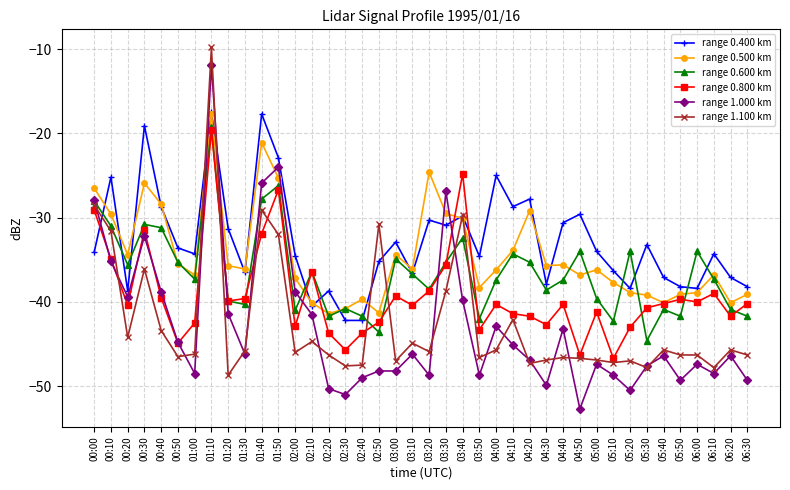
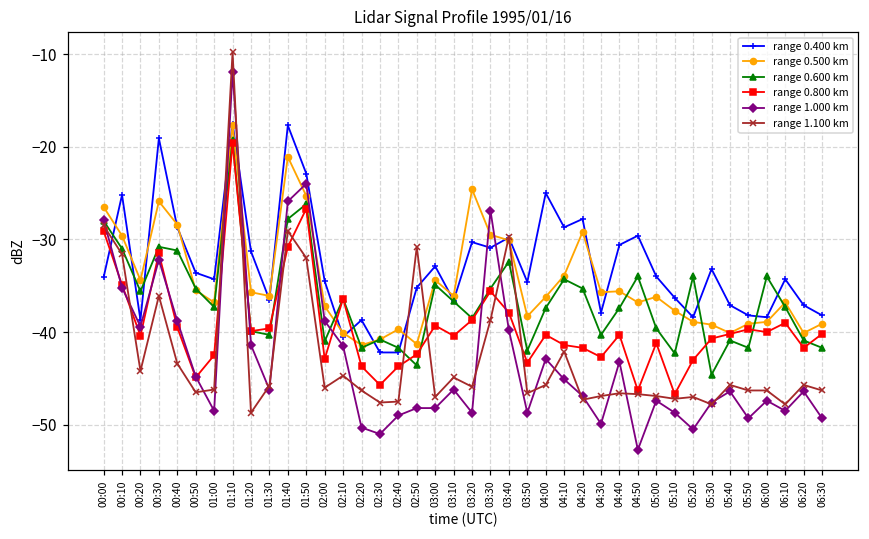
range 0.800 km, 01:40: -32 -> -31
range 0.800 km, 03:40: -25 -> -38
range 0.600 km, 04:30: -39 -> -40
